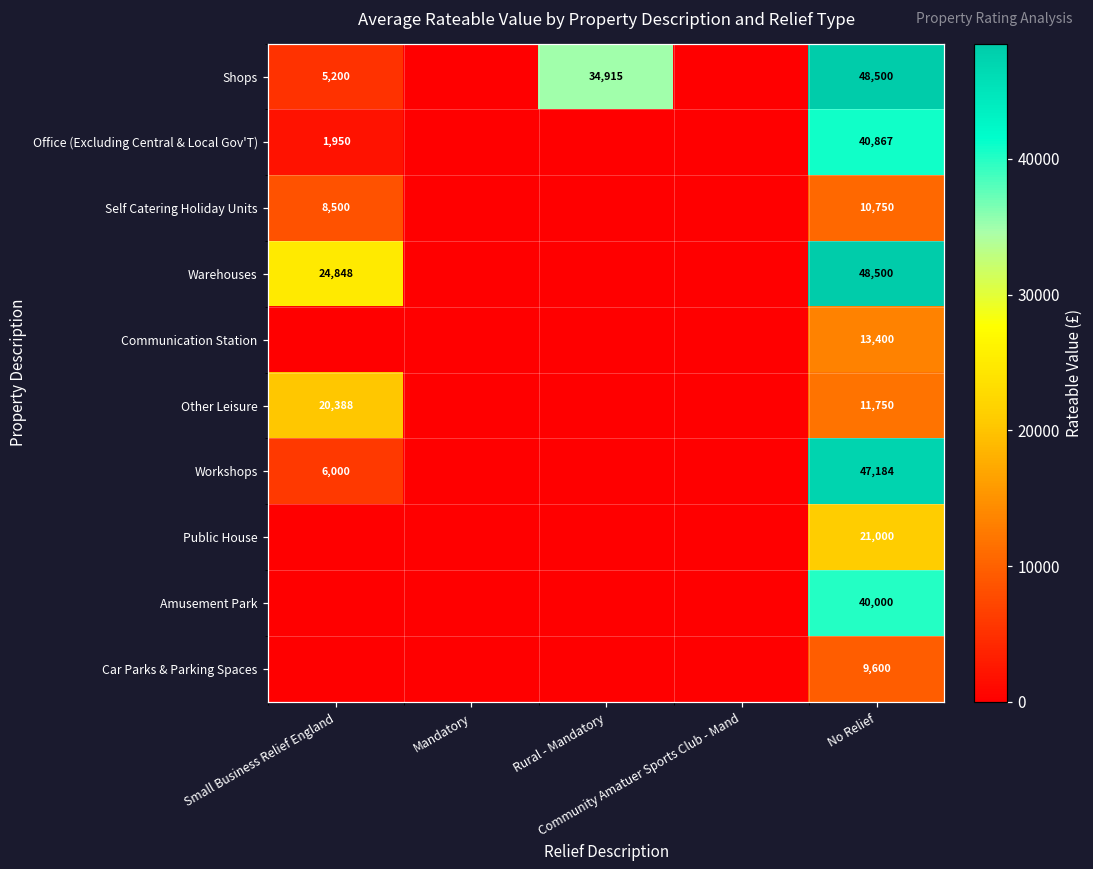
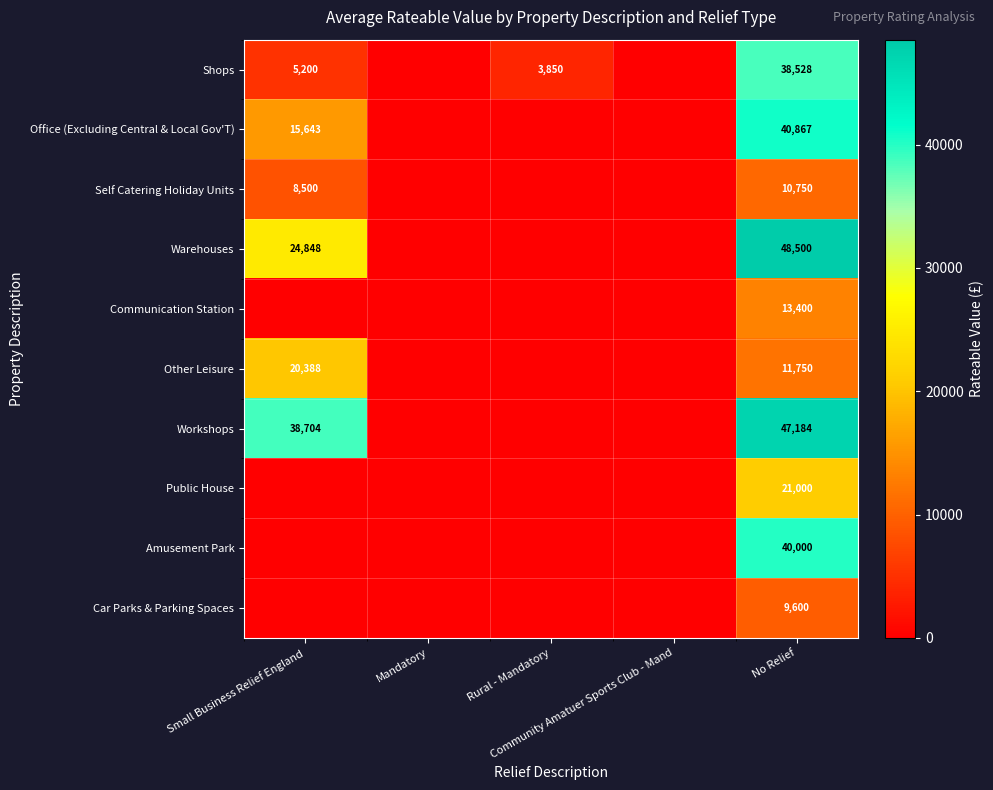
Shops, Rural - Mandatory: 34,915 -> 3,850
Shops, No Relief: 48,500 -> 38,528
Office (Excluding Central & Local Gov'T), Small Business Relief England: 1,950 -> 15,643
Workshops, Small Business Relief England: 6,000 -> 38,704
